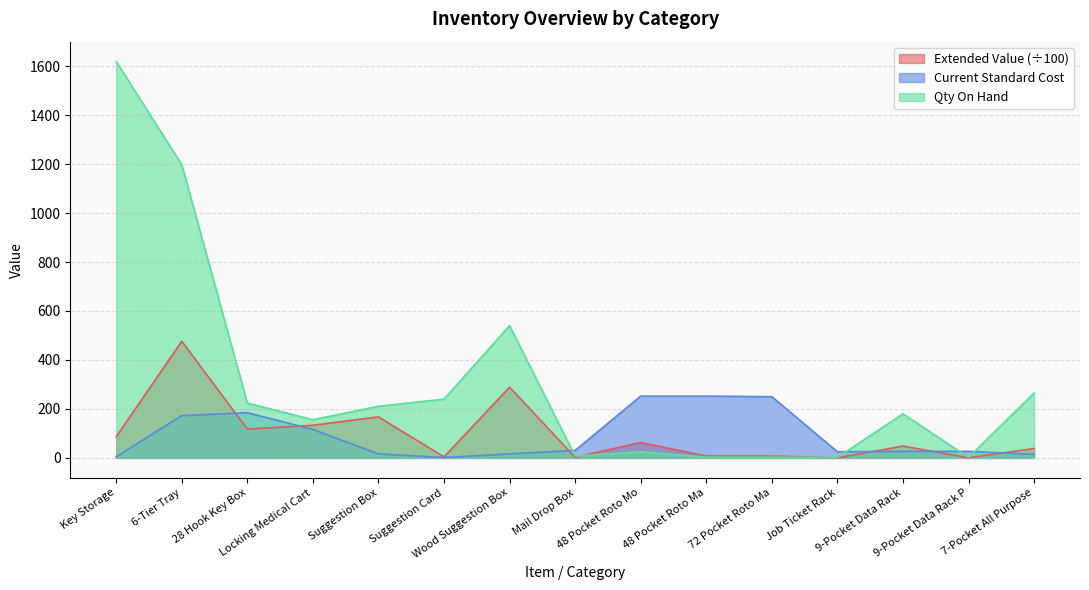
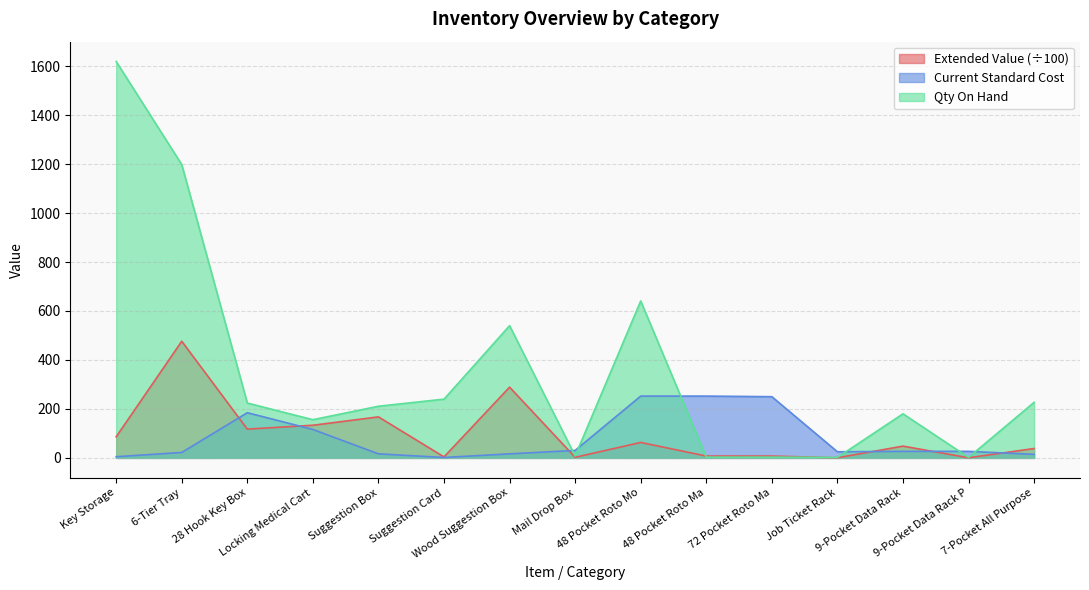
Current Standard Cost, 6-Tier Tray: 170 -> 20
Qty On Hand, 48 Pocket Roto Mo: 30 -> 640
Qty On Hand, 7-Pocket All Purpose: 270 -> 230
